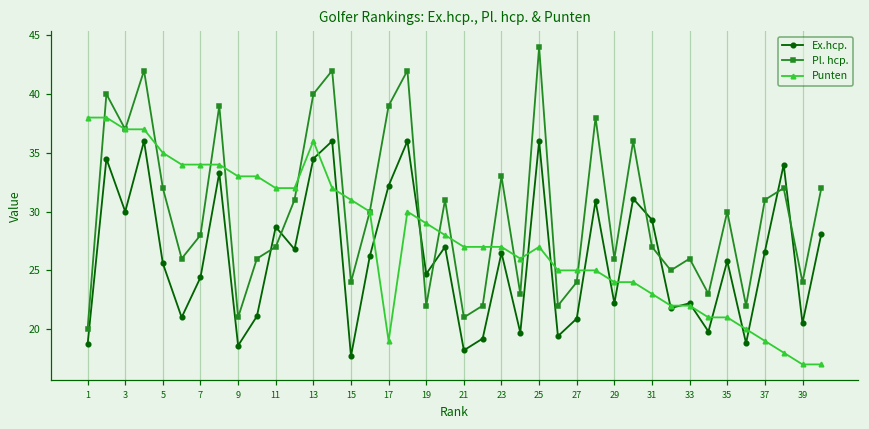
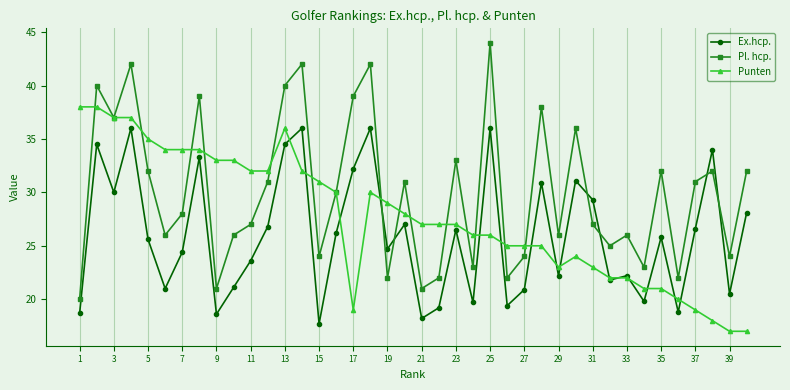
Ex.hcp., 11: 28.7 -> 23.6
Punten, 25: 27 -> 26
Punten, 29: 24 -> 23
Pl. hcp., 35: 30 -> 32
